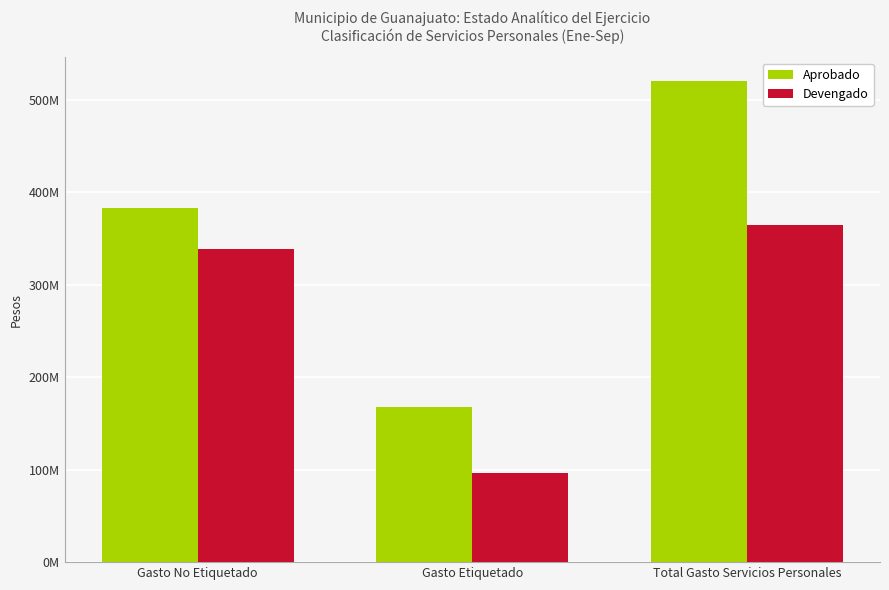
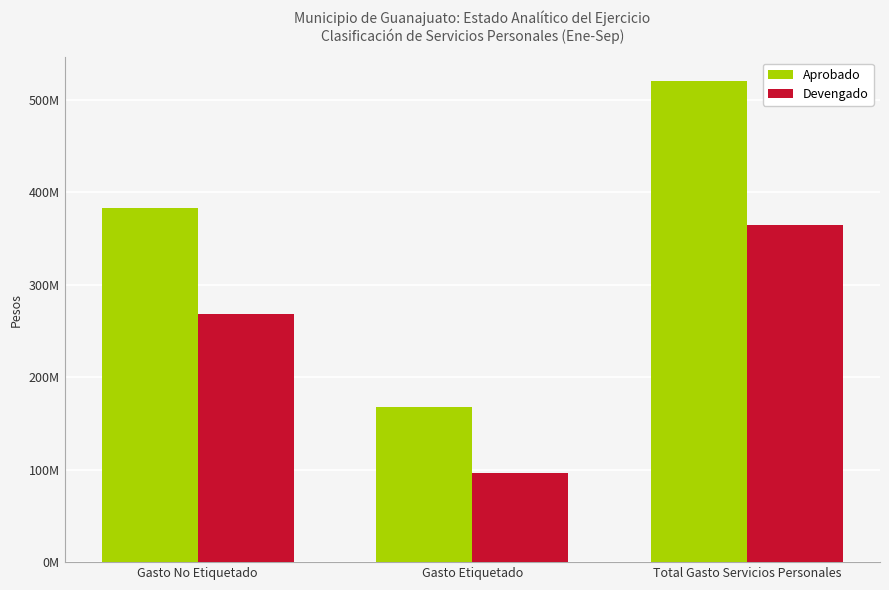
Devengado, Gasto No Etiquetado: 340000000 -> 270000000
